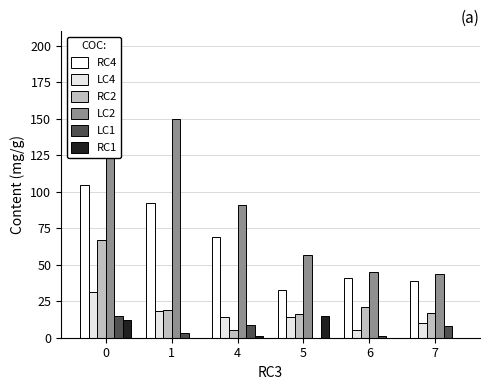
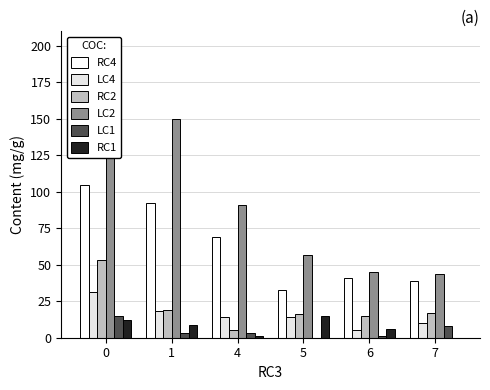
RC2, 0: 67 -> 53
RC1, 1: 0 -> 9
LC1, 4: 9 -> 3
RC2, 6: 21 -> 15
RC1, 6: 0 -> 6
